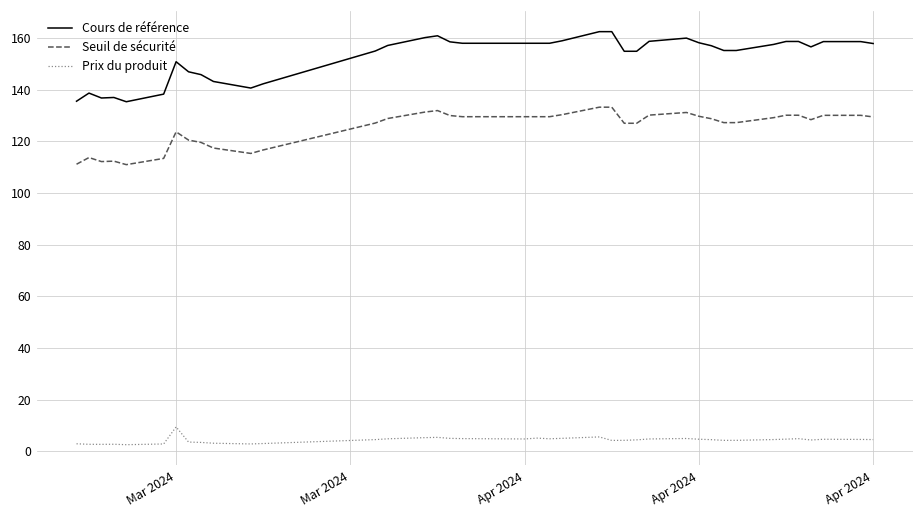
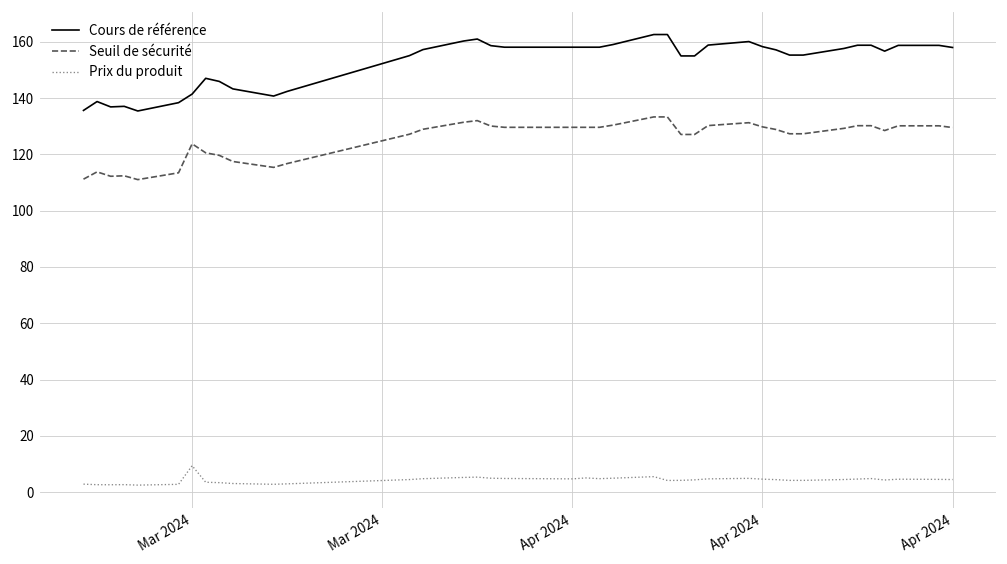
Cours de référence, Mar 2024: 151 -> 141
